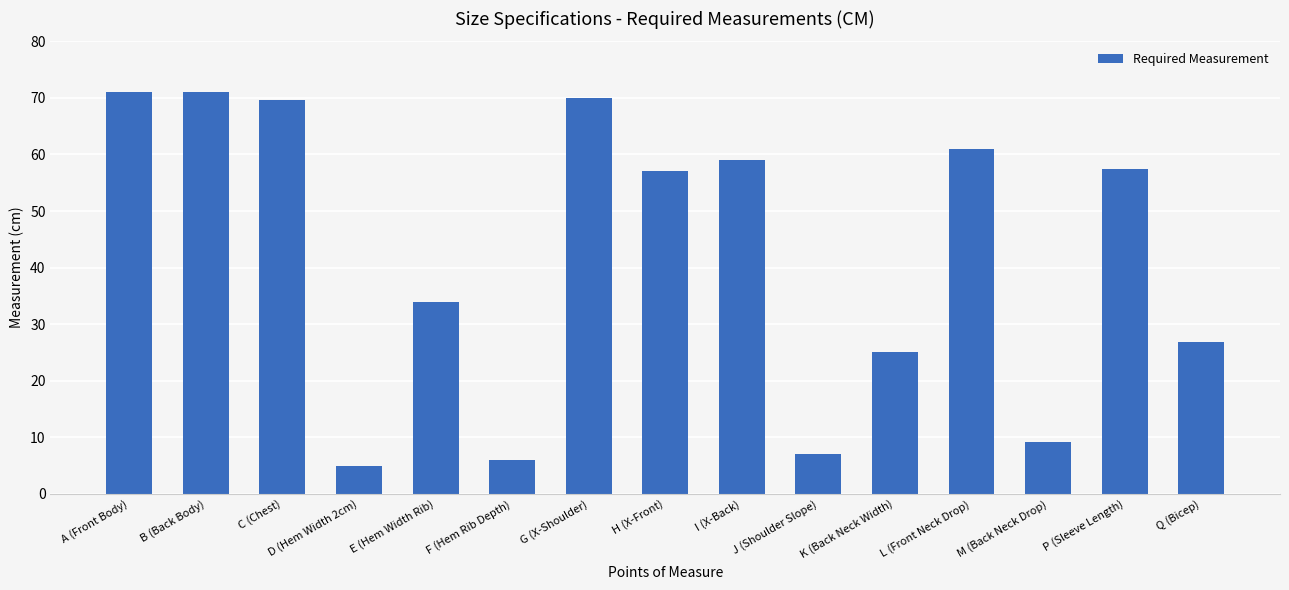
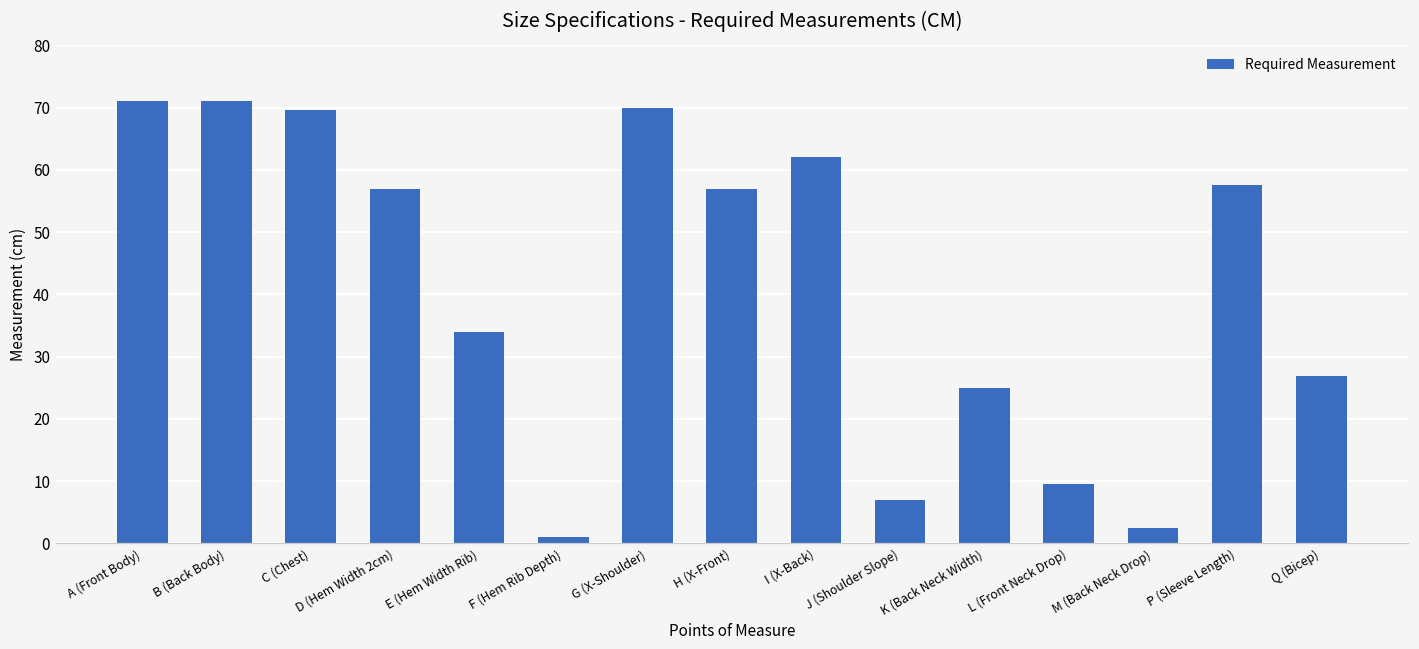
D (Hem Width 2cm): 5 -> 57
F (Hem Rib Depth): 6 -> 1
I (X-Back): 59 -> 62
L (Front Neck Drop): 61 -> 10
M (Back Neck Drop): 9 -> 3
